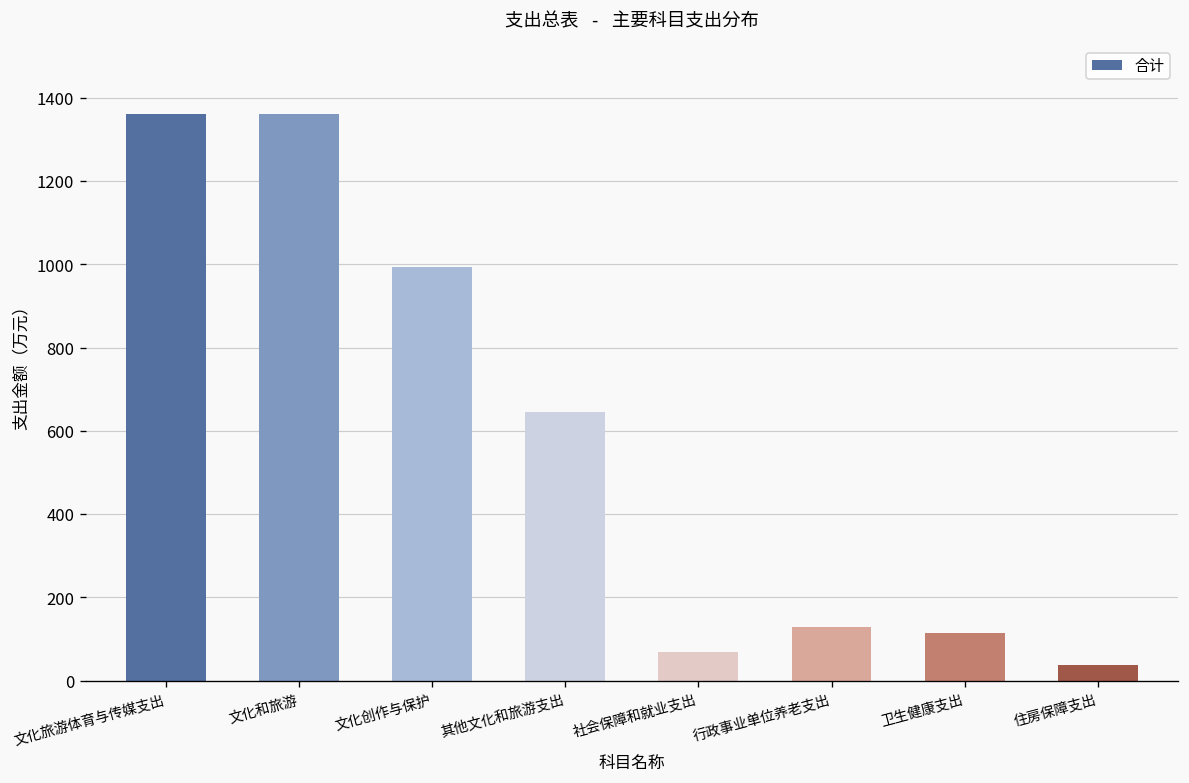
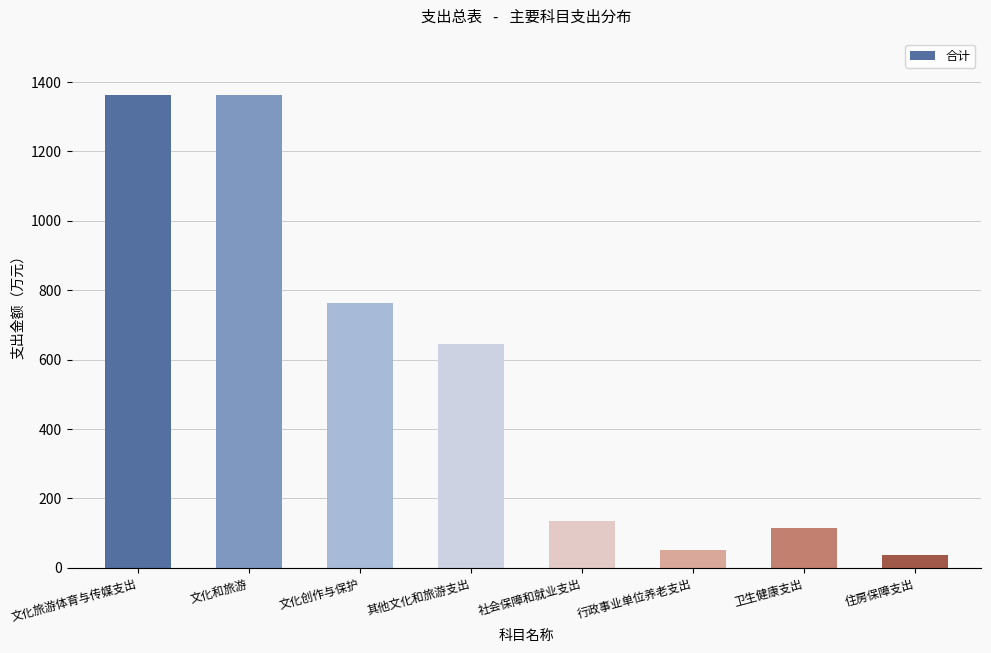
文化创作与保护: 990 -> 760
社会保障和就业支出: 70 -> 130
行政事业单位养老支出: 130 -> 50
